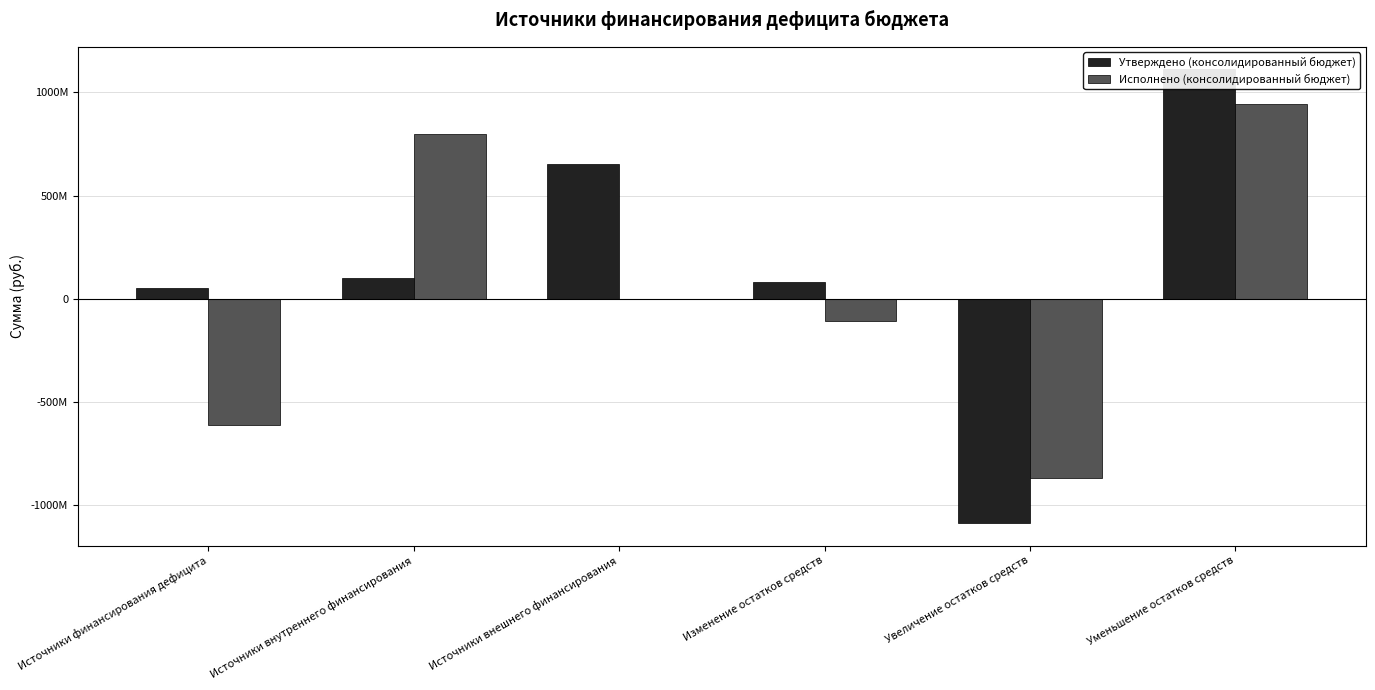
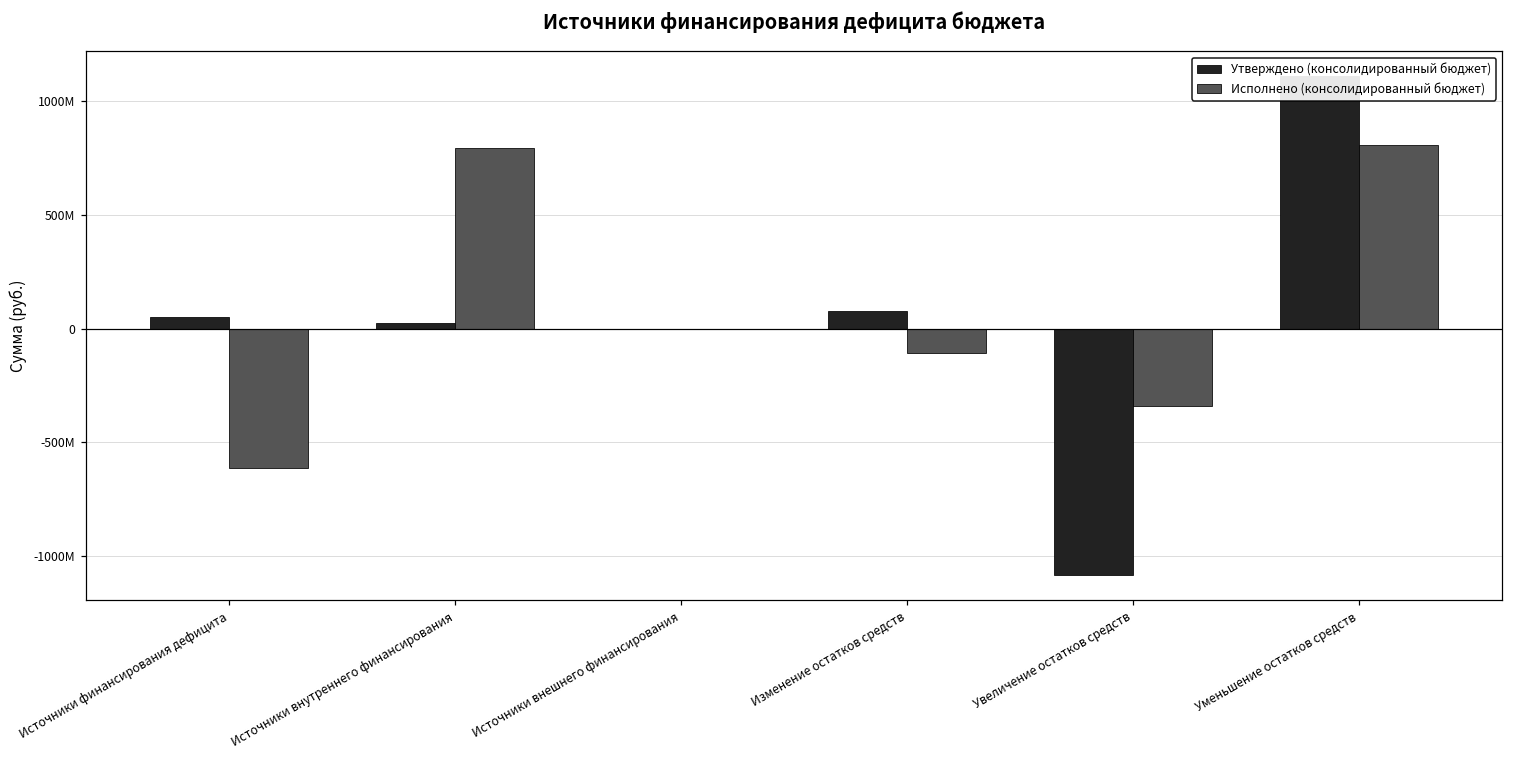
Утверждено (консолидированный бюджет), Источники внутреннего финансирования: 100000000 -> 20000000
Утверждено (консолидированный бюджет), Источники внешнего финансирования: 650000000 -> 0
Исполнено (консолидированный бюджет), Увеличение остатков средств: -870000000 -> -340000000
Исполнено (консолидированный бюджет), Уменьшение остатков средств: 940000000 -> 810000000
